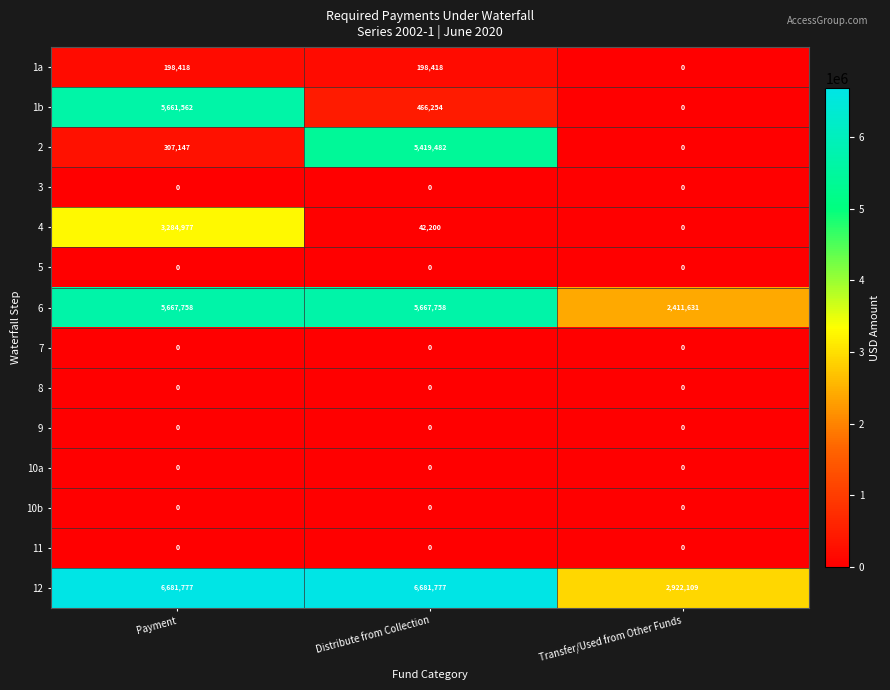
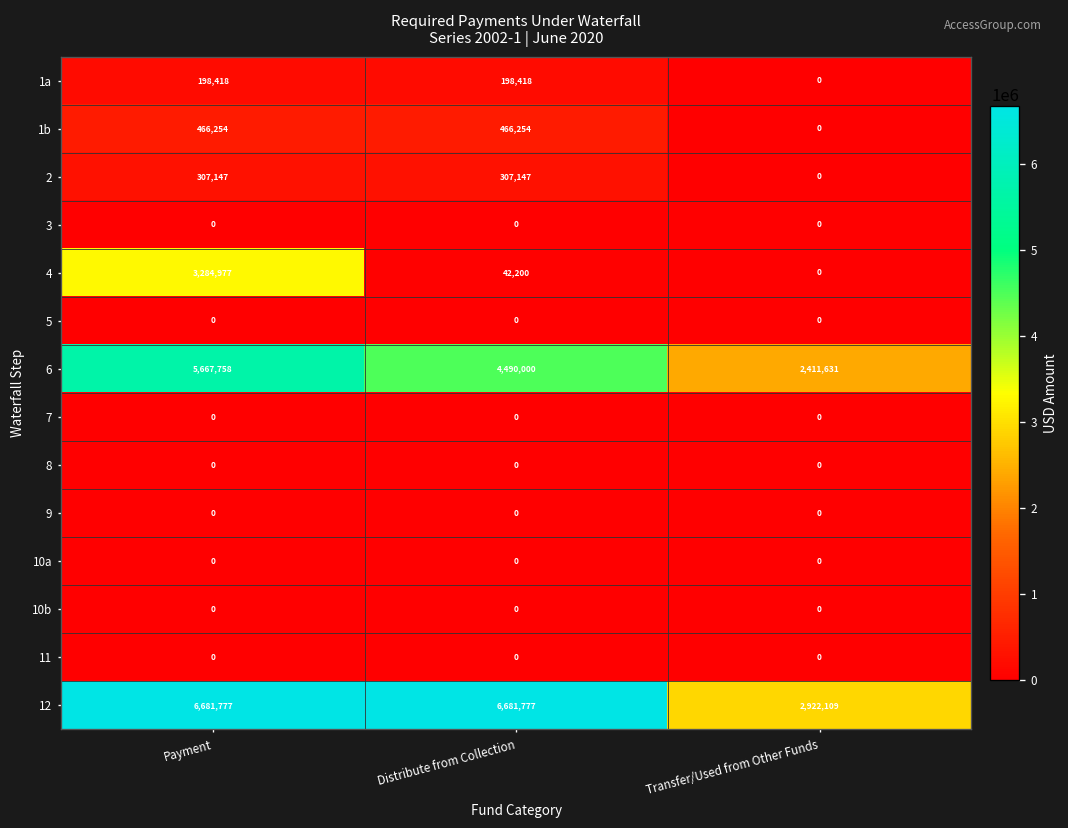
1b, Payment: 5,661,562 -> 466,254
2, Distribute from Collection: 5,419,482 -> 307,147
6, Distribute from Collection: 5,667,758 -> 4,490,000
